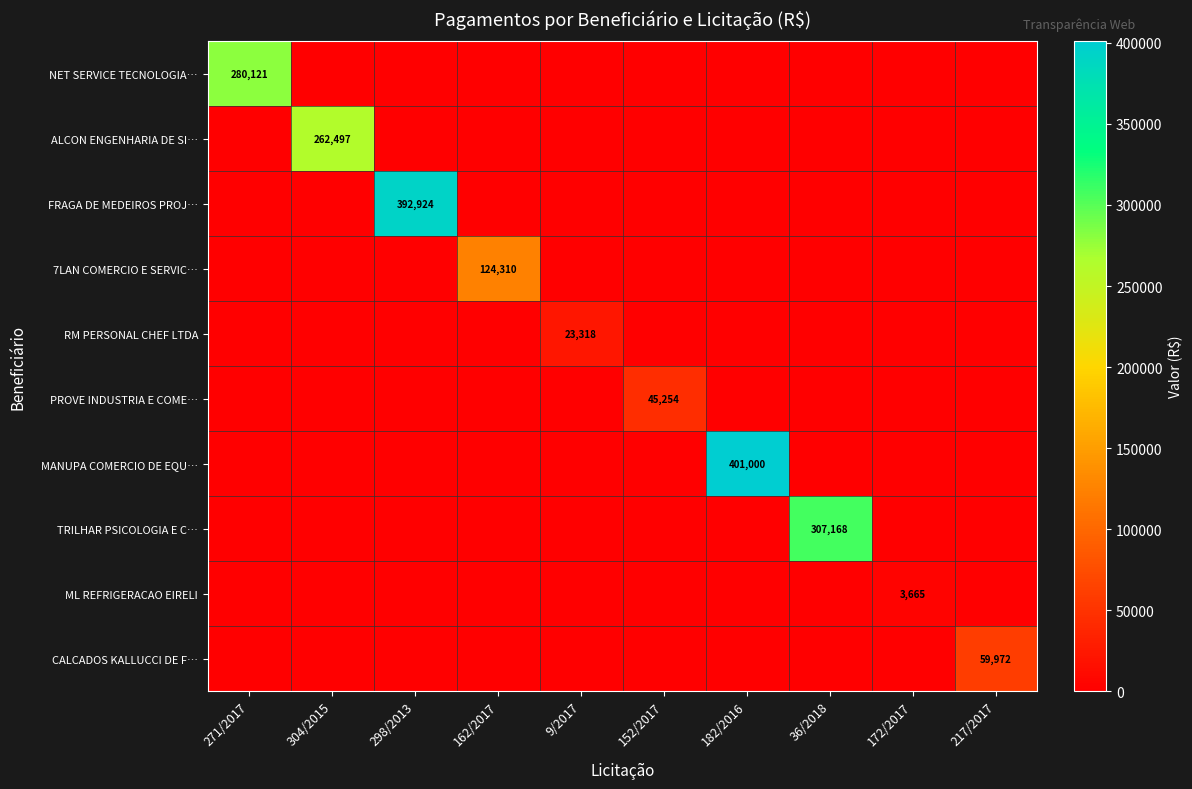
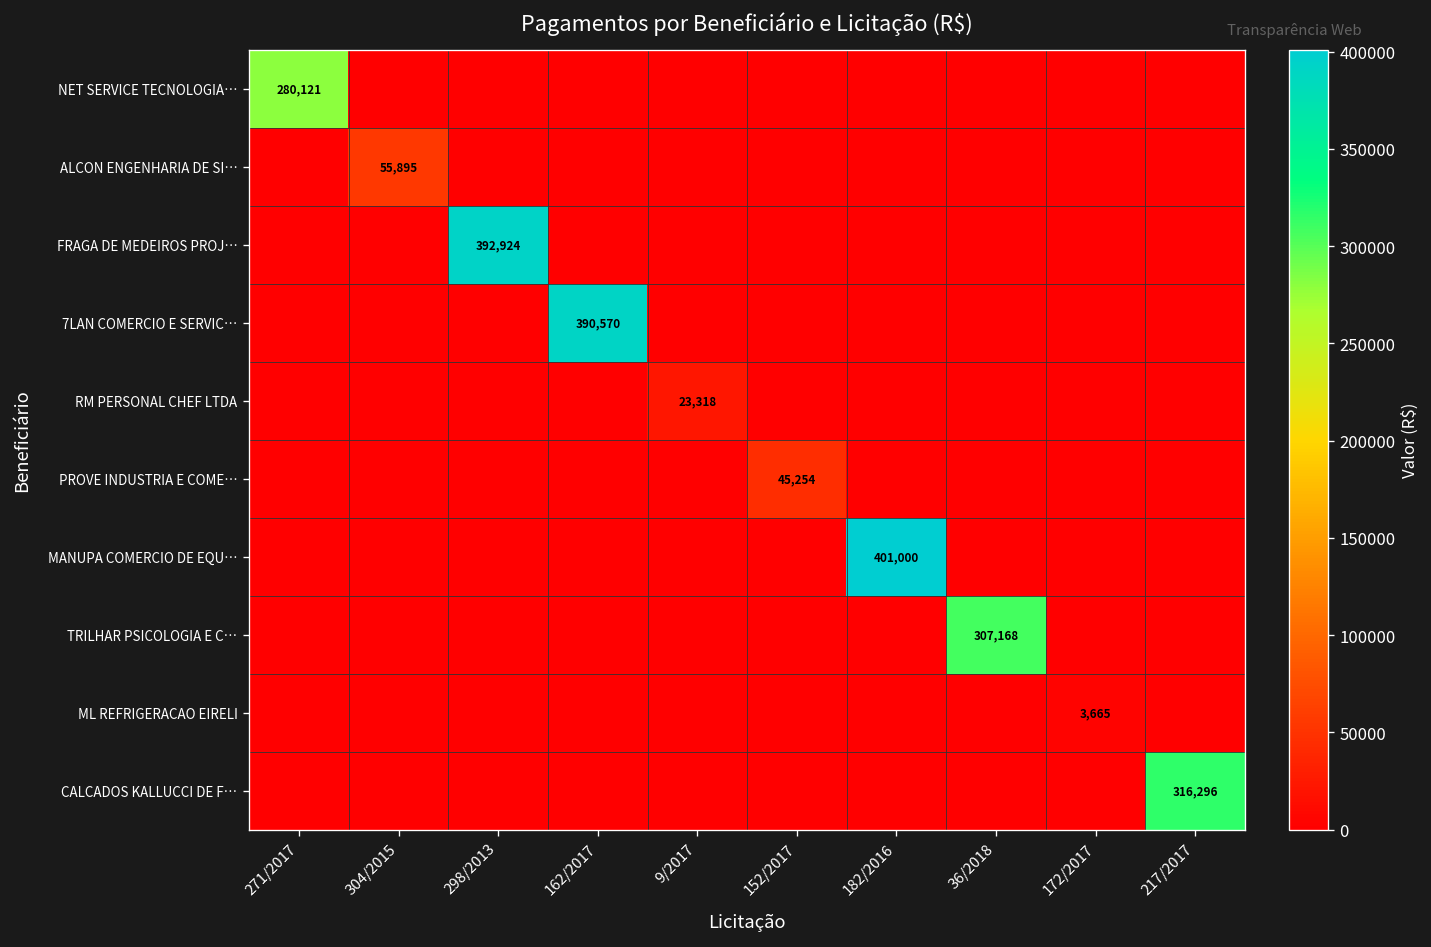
ALCON ENGENHARIA DE SI…, 304/2015: 262,497 -> 55,895
7LAN COMERCIO E SERVIC…, 162/2017: 124,310 -> 390,570
CALCADOS KALLUCCI DE F…, 217/2017: 59,972 -> 316,296
